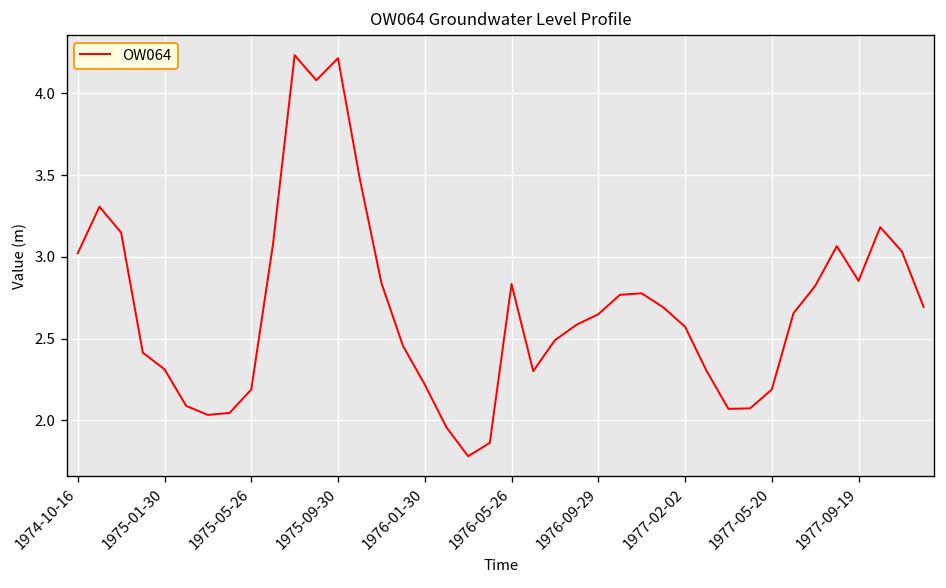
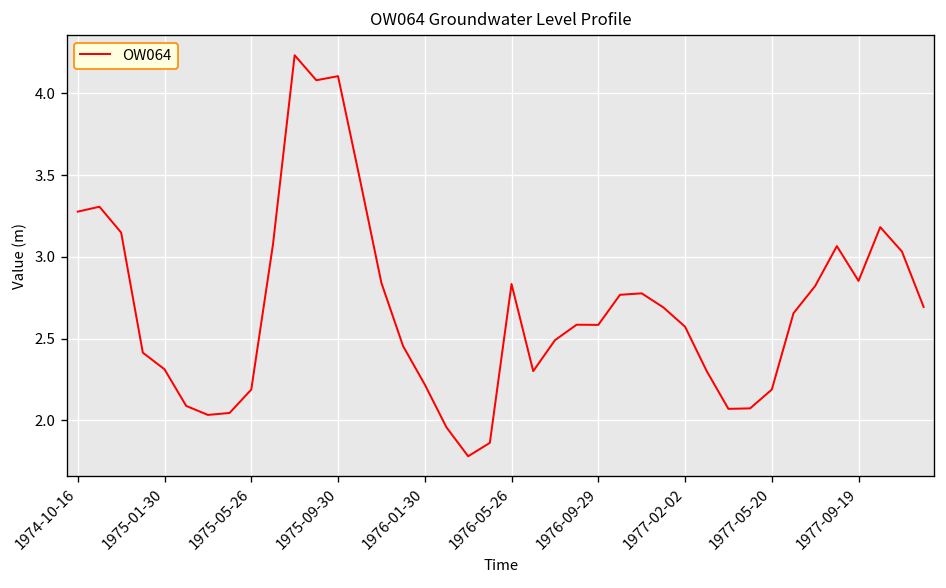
1974-10-16: 3.02 -> 3.28
1975-09-30: 4.22 -> 4.11
1976-09-29: 2.65 -> 2.58
